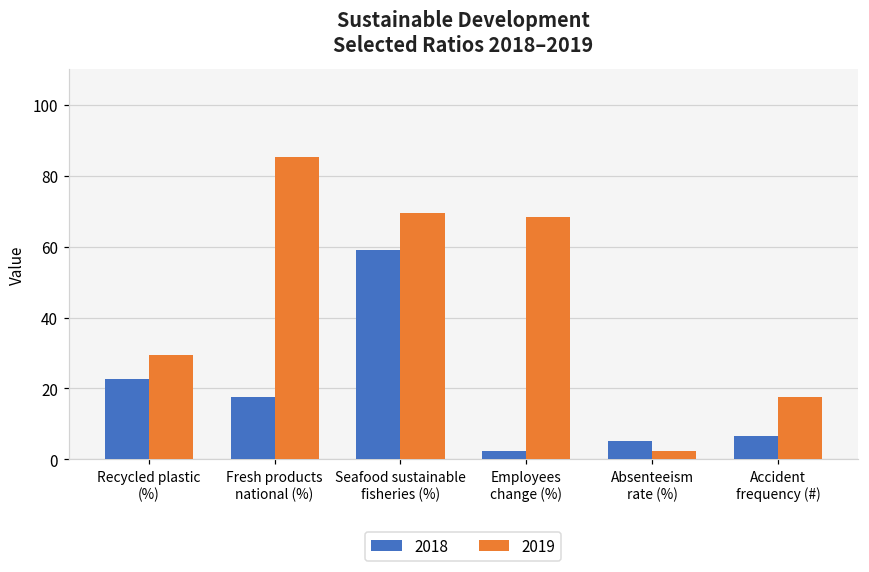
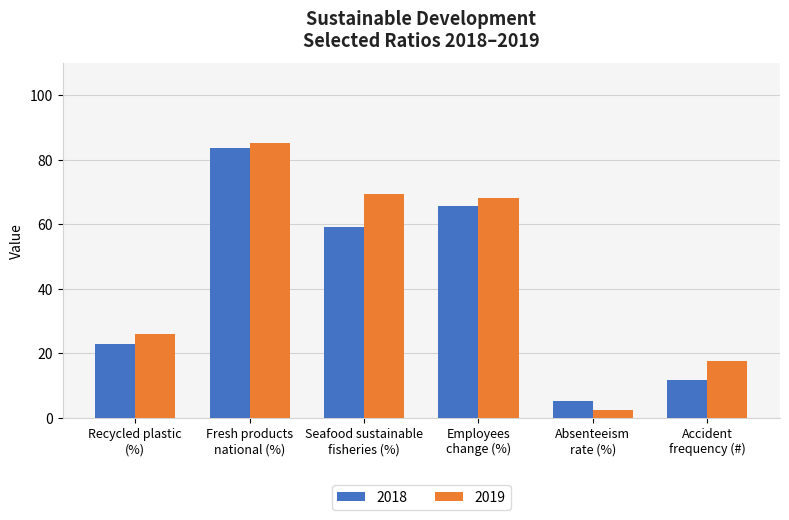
2019, Recycled plastic (%): 29 -> 26
2018, Fresh products national (%): 18 -> 84
2018, Employees change (%): 2 -> 66
2018, Accident frequency (#): 7 -> 12
